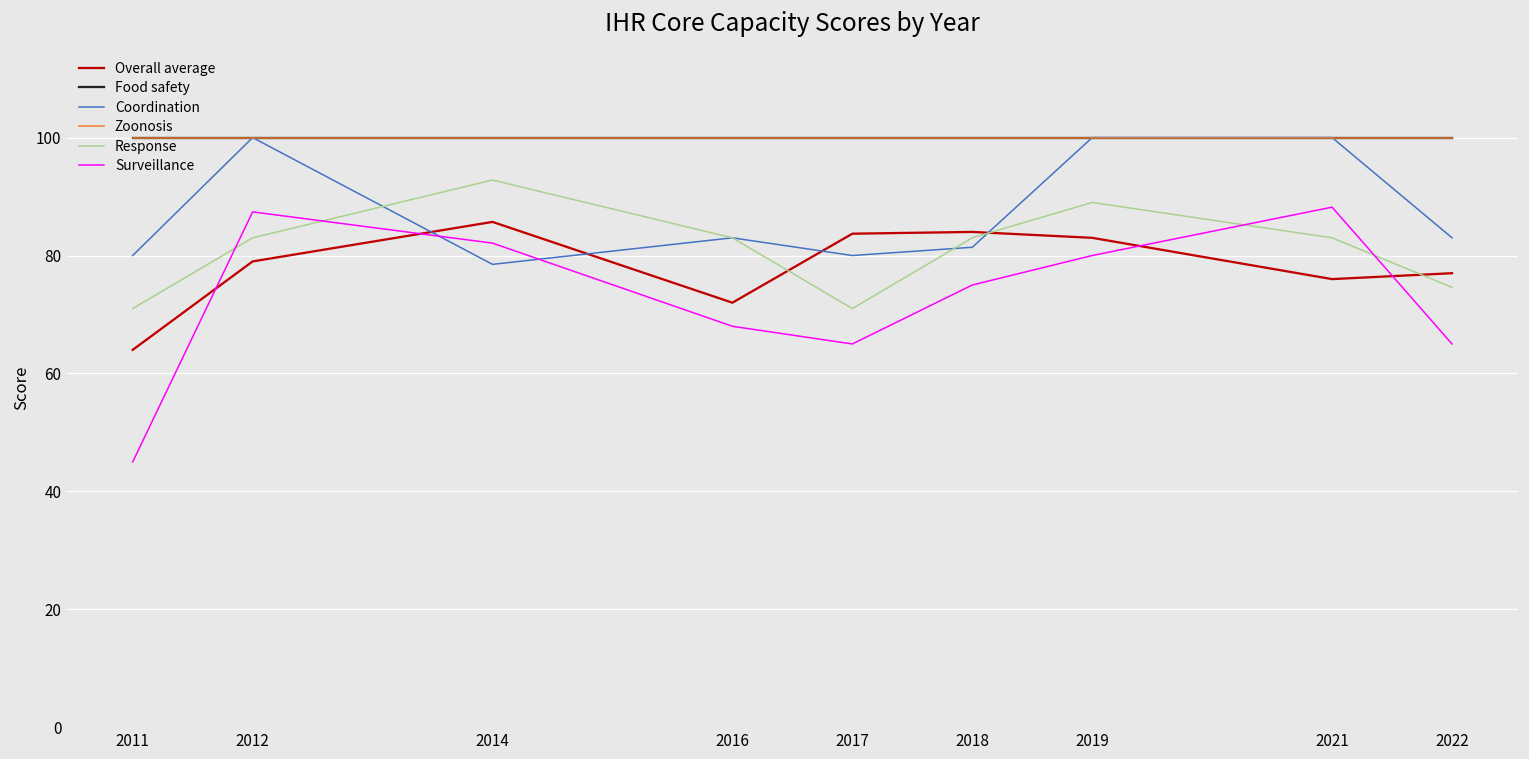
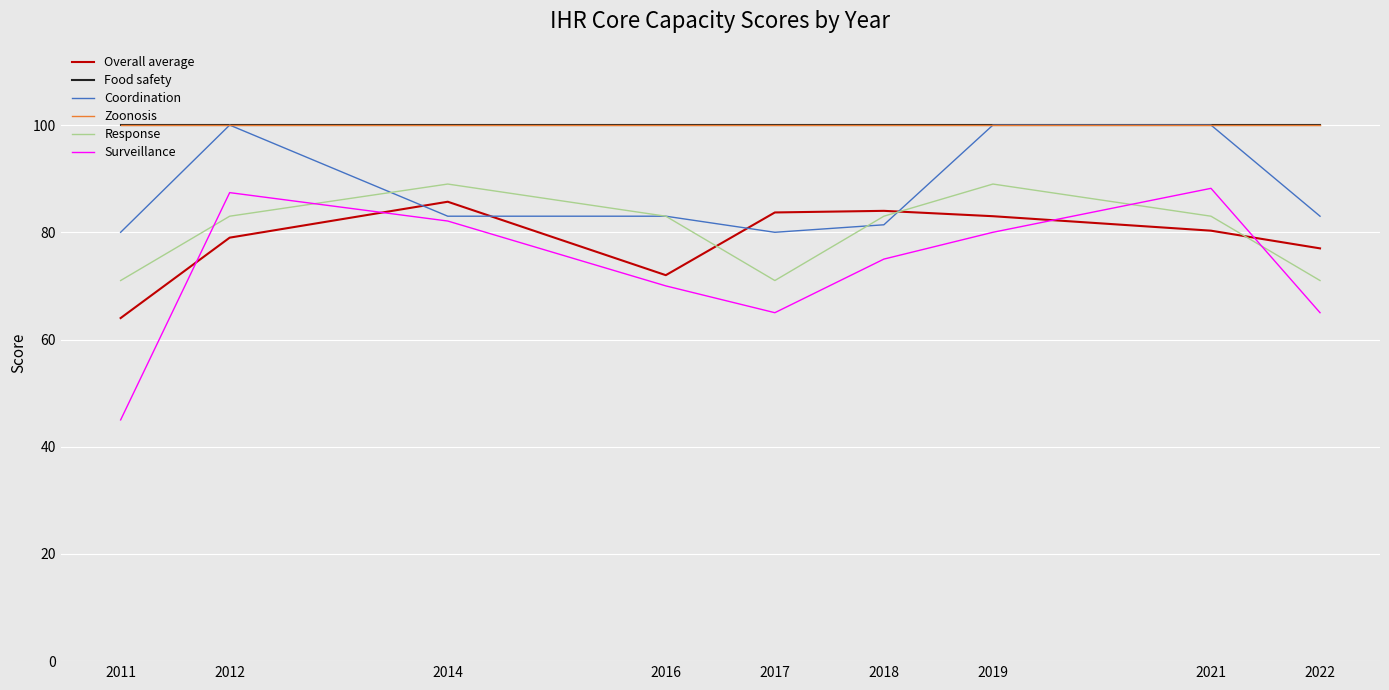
Coordination, 2014: 79 -> 83
Response, 2014: 93 -> 89
Surveillance, 2016: 68 -> 70
Overall average, 2021: 76 -> 80
Response, 2022: 75 -> 71
